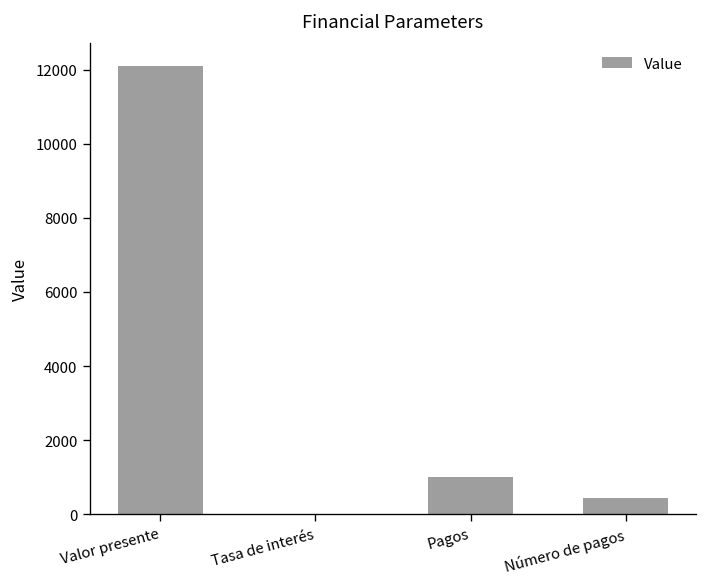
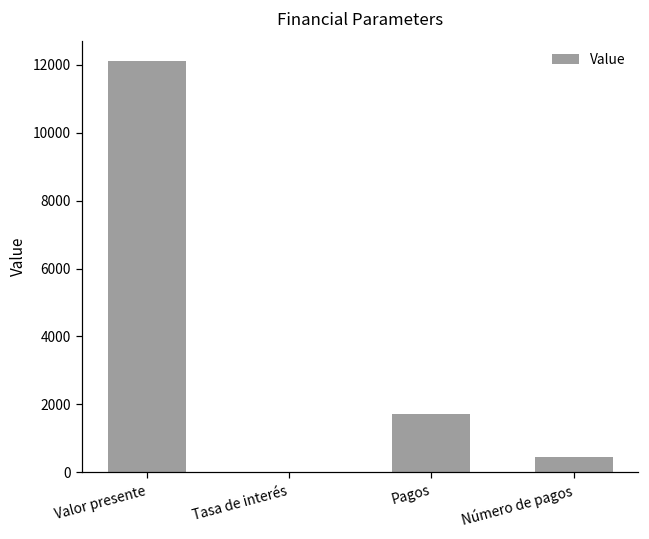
Pagos: 1000 -> 1700
